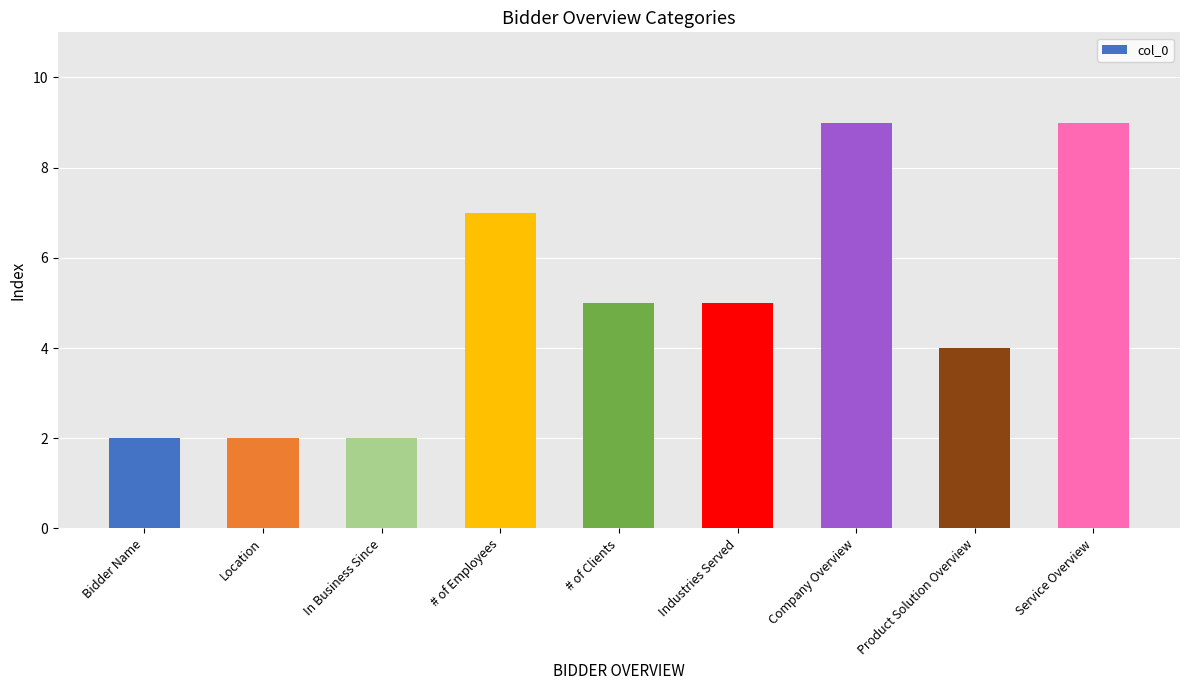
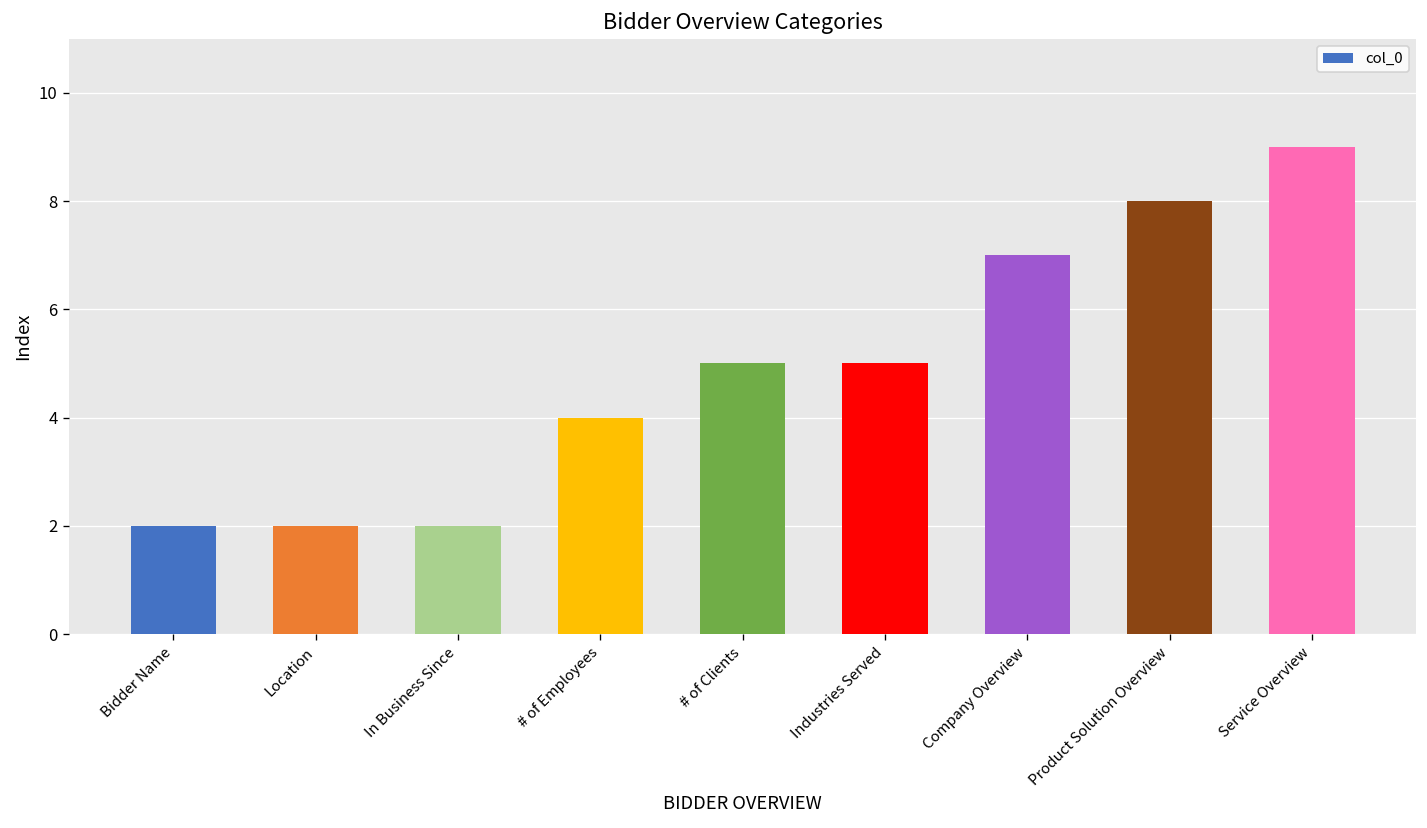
# of Employees: 7 -> 4
Company Overview: 9 -> 7
Product Solution Overview: 4 -> 8
